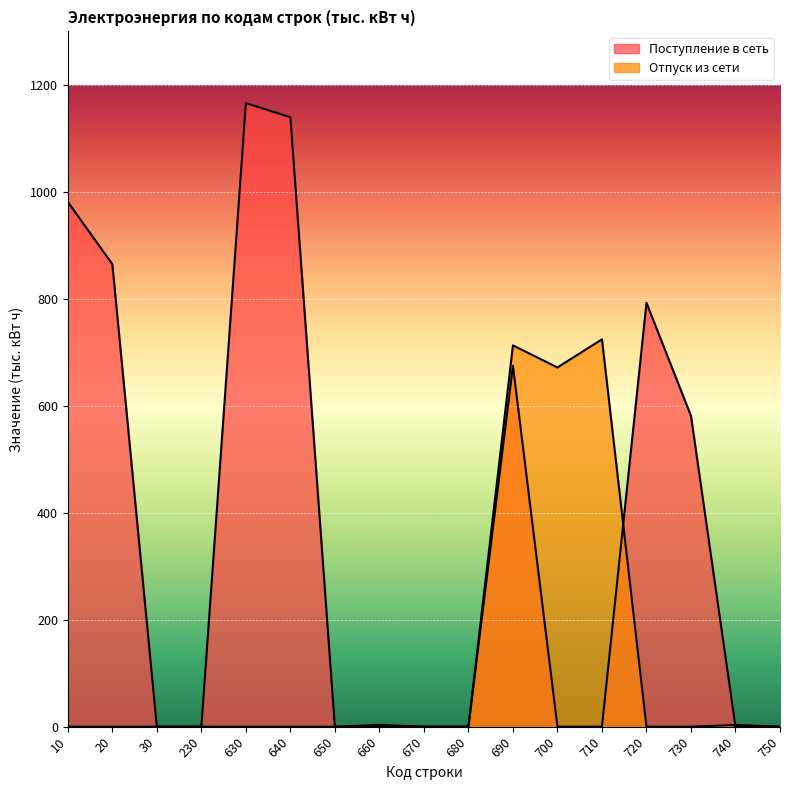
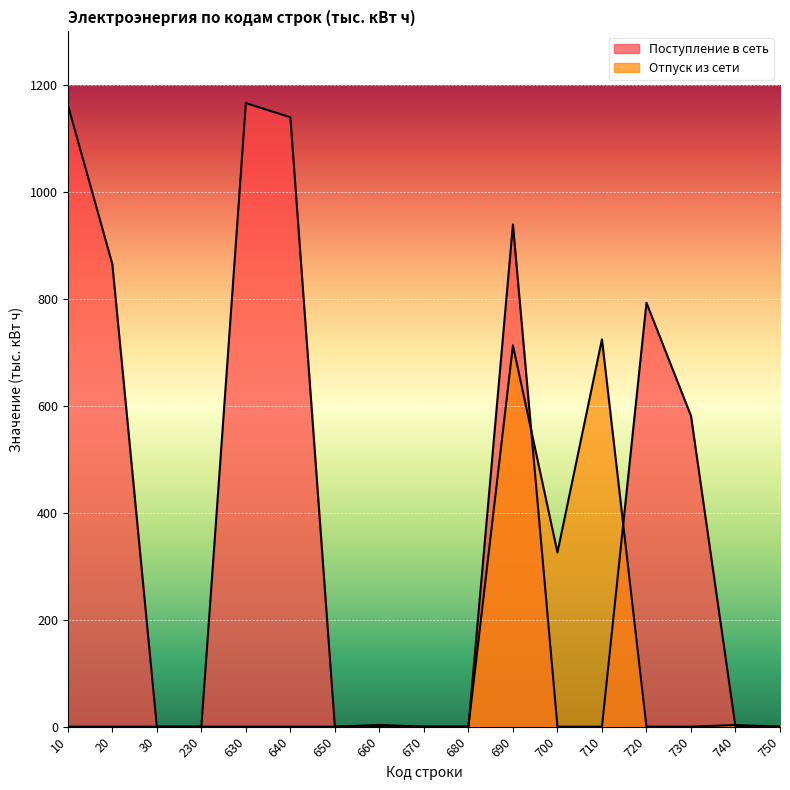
Поступление в сеть, 10: 980 -> 1160
Поступление в сеть, 690: 670 -> 940
Отпуск из сети, 700: 670 -> 330
